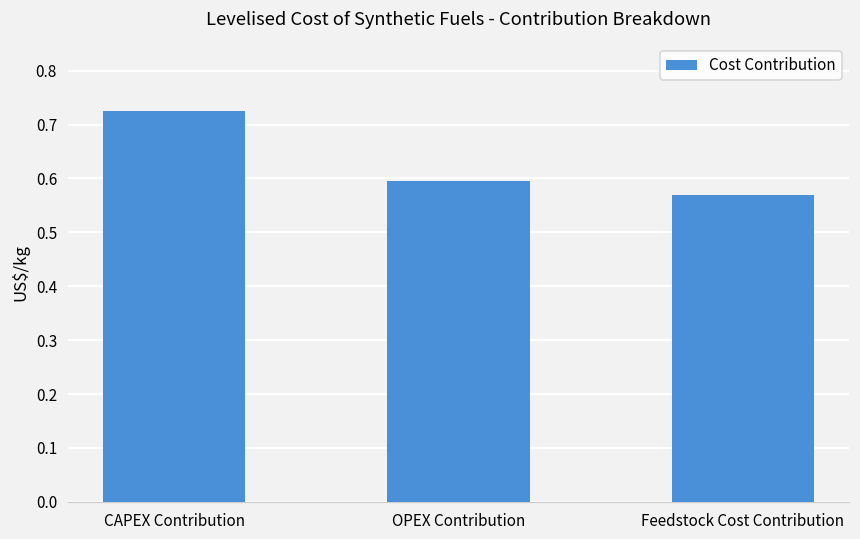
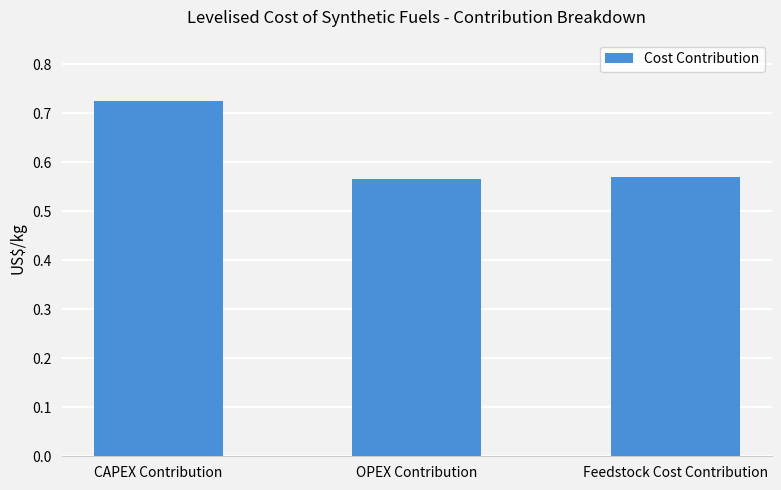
OPEX Contribution: 0.60 -> 0.57
